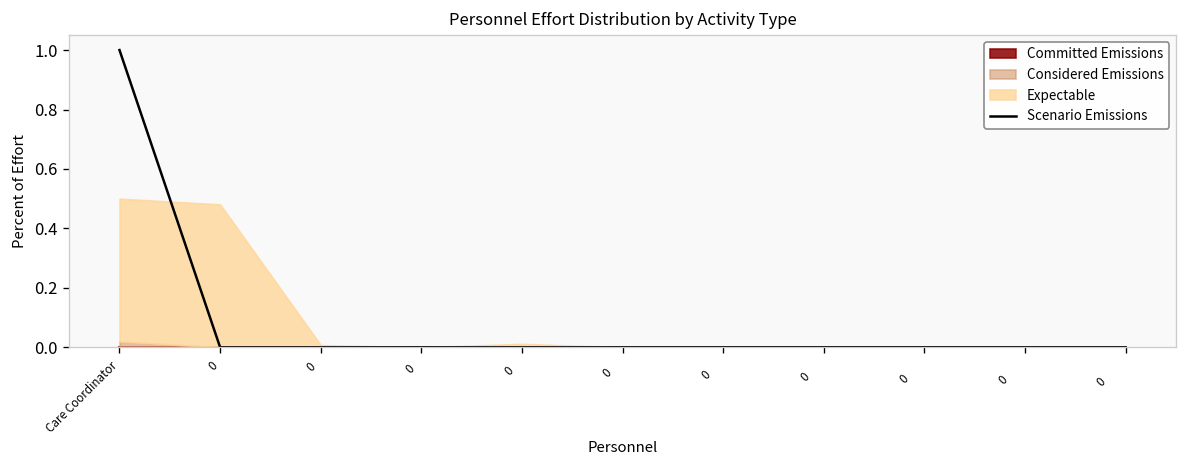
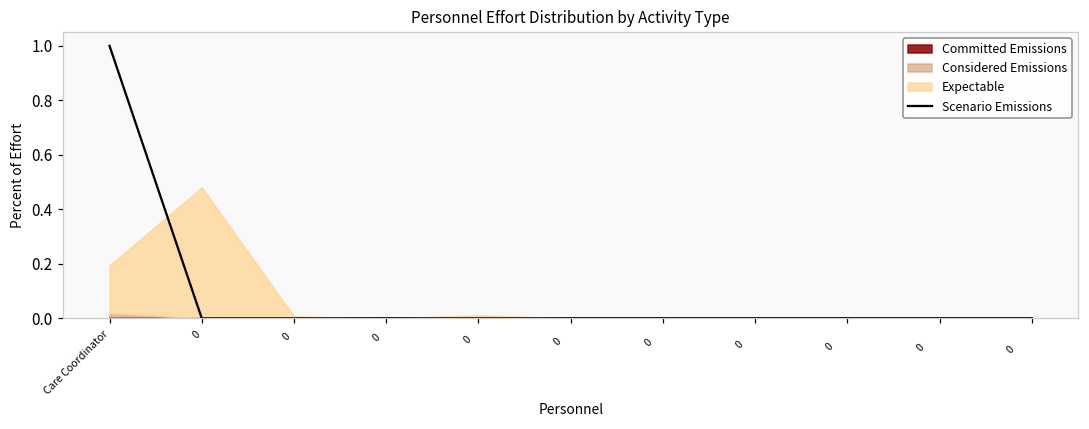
Expectable, Care Coordinator: 0.48 -> 0.18
